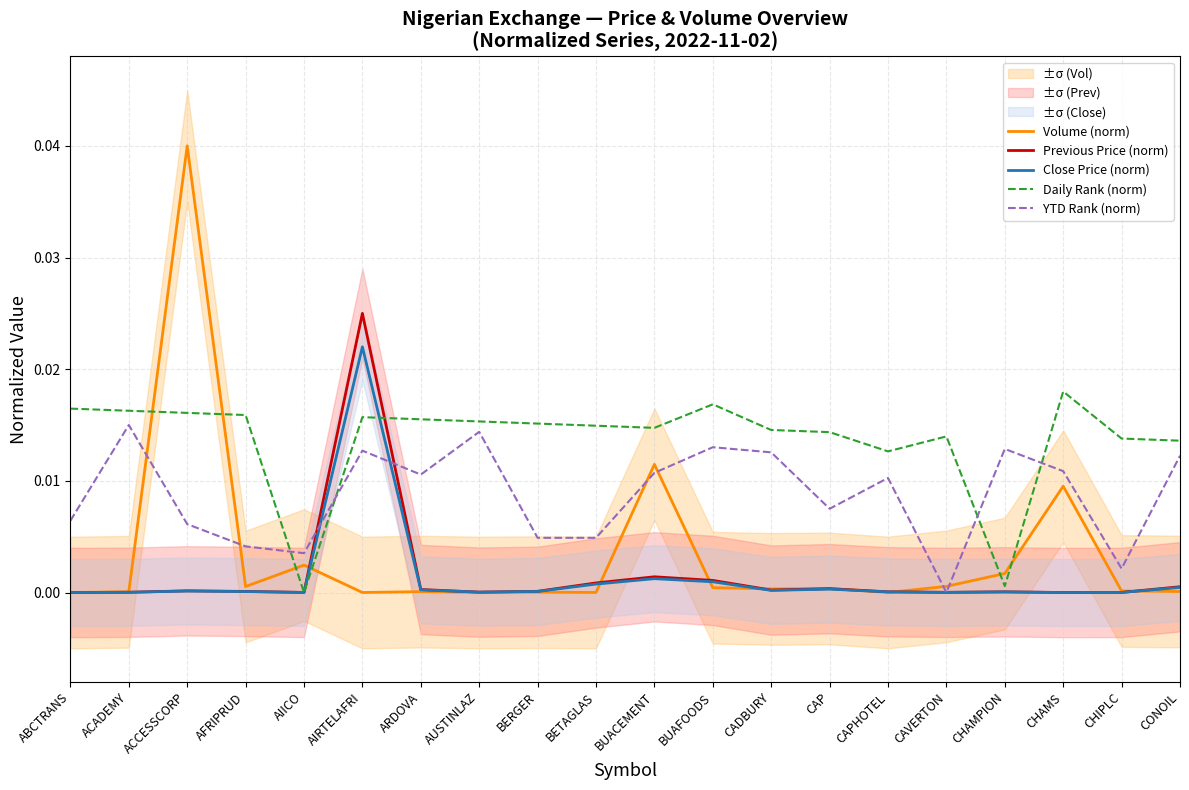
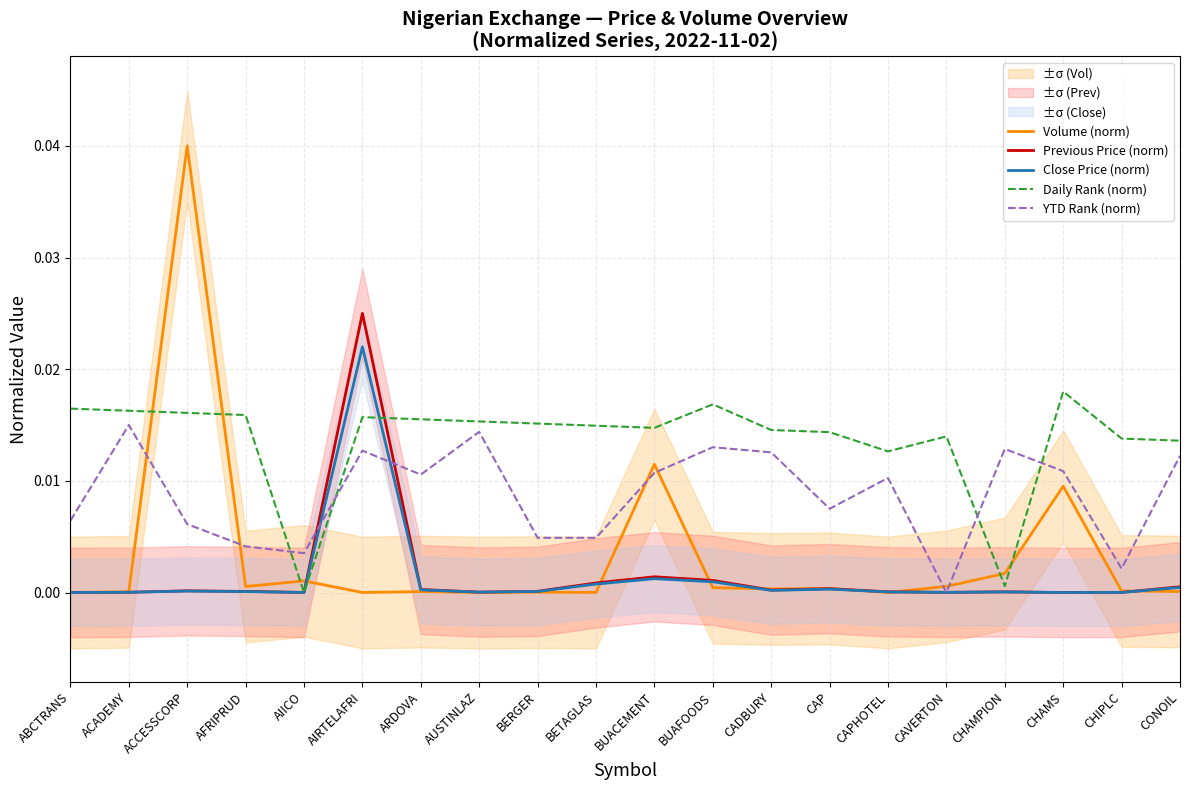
Volume (norm), AIICO: 0.0025 -> 0.0010
